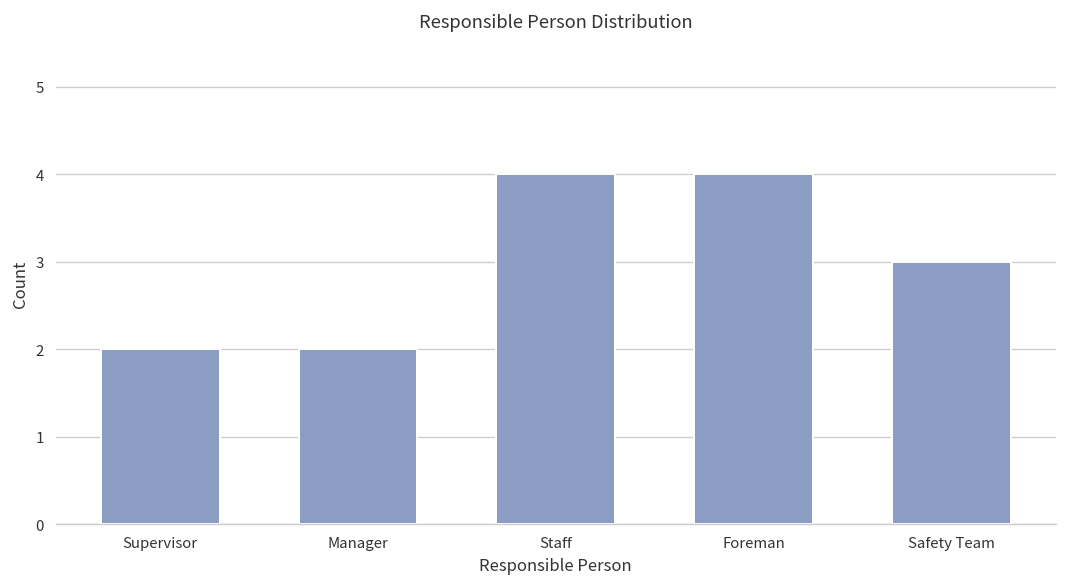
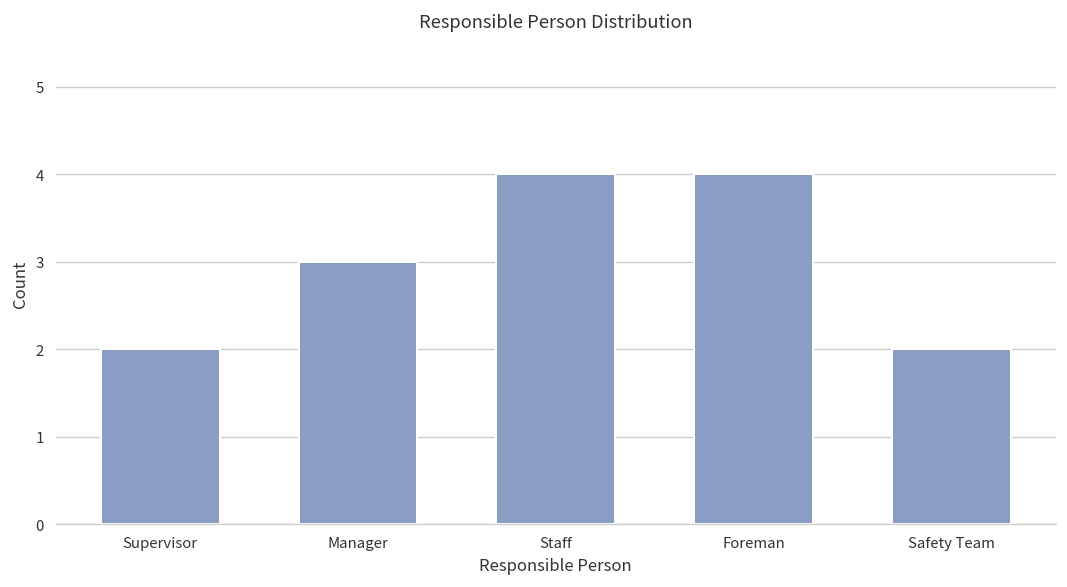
Manager: 2 -> 3
Safety Team: 3 -> 2
